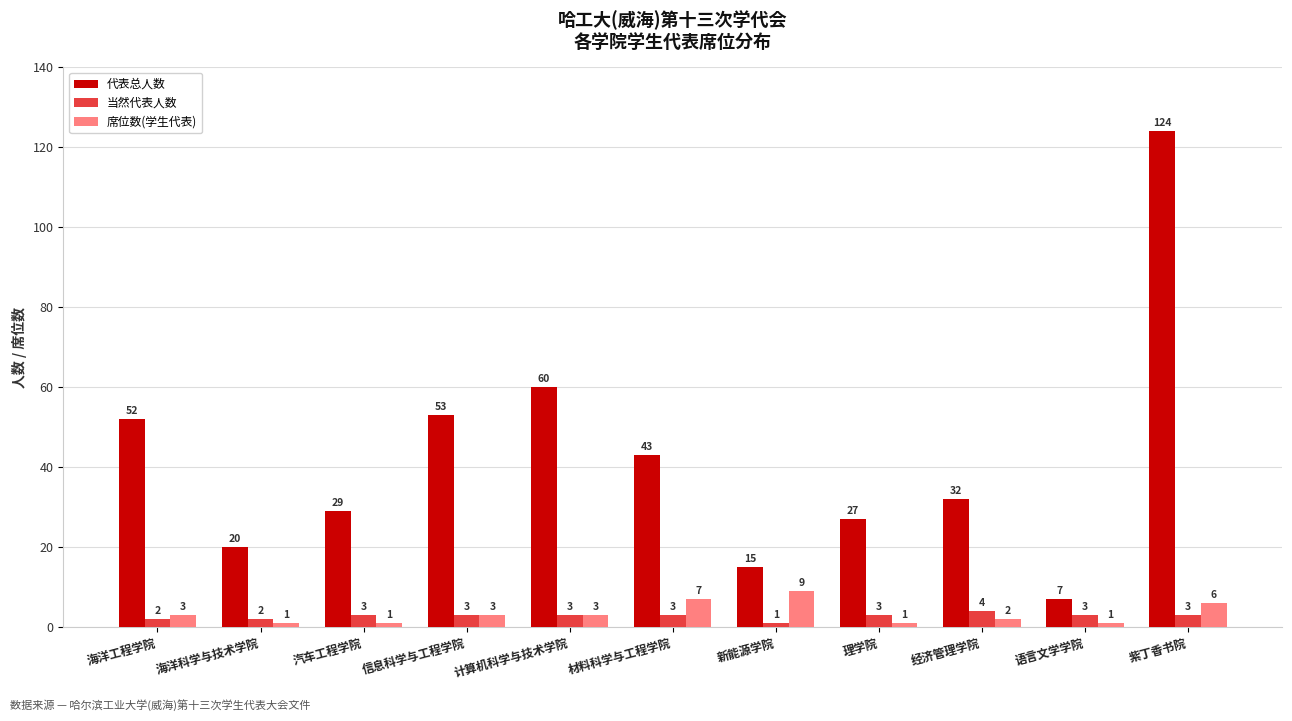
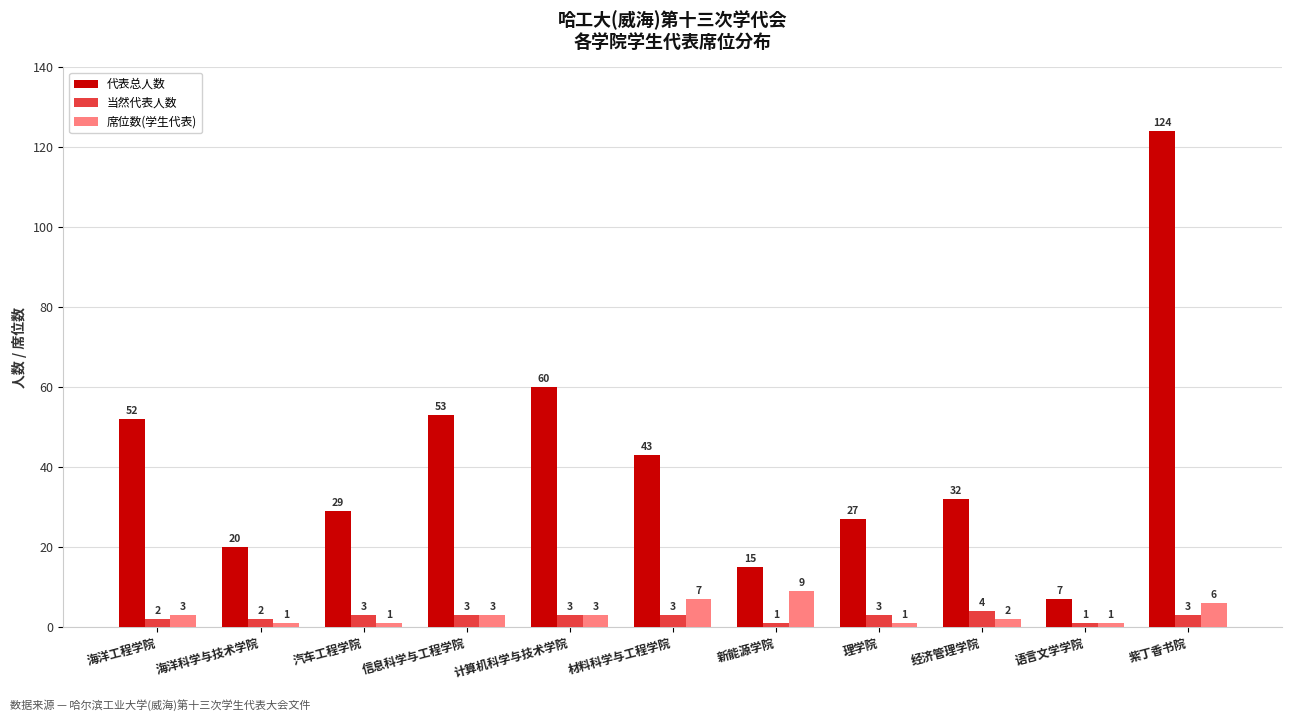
当然代表人数, 语言文学学院: 3 -> 1
